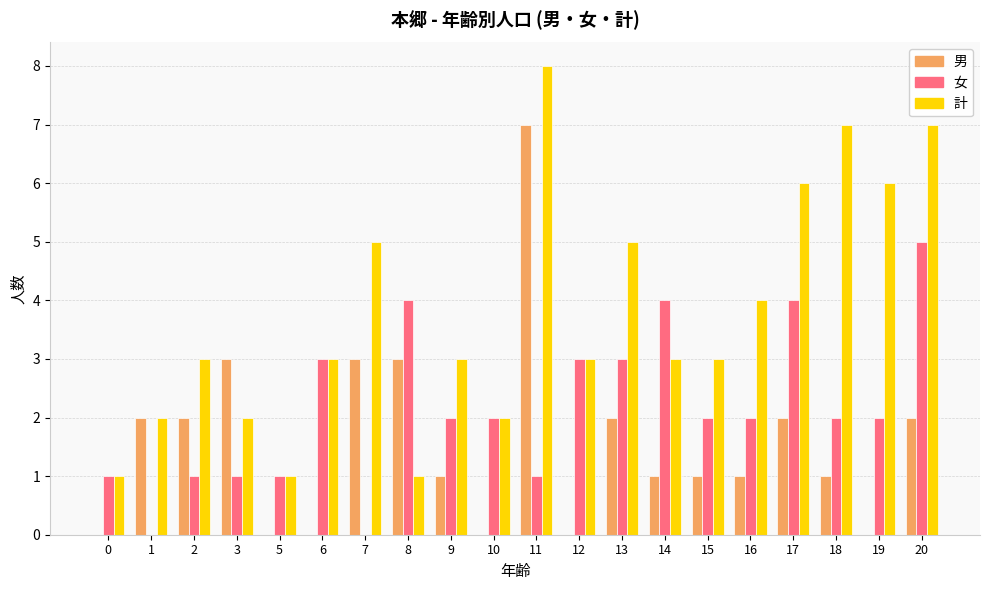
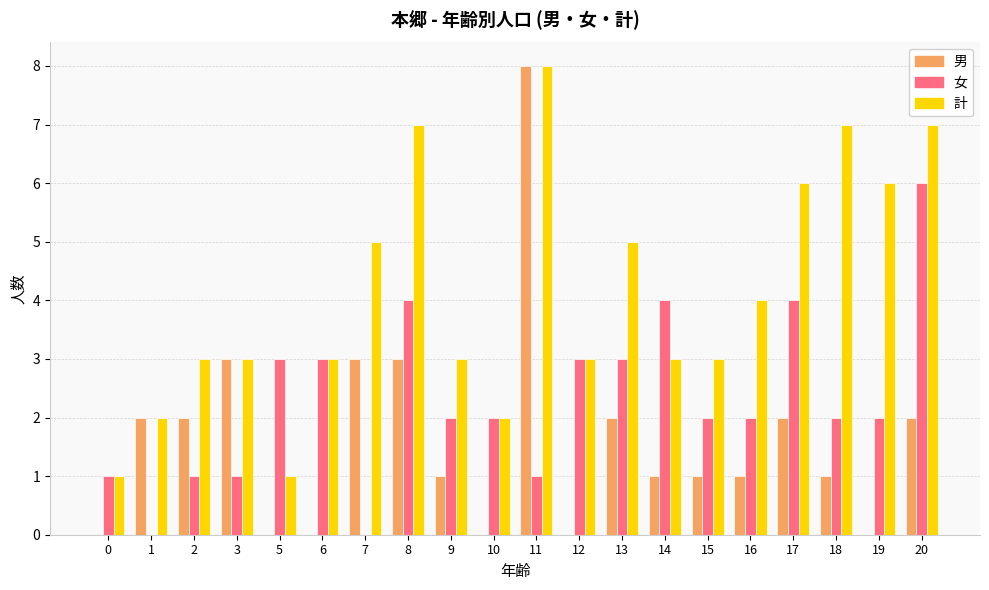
計, 3: 2 -> 3
女, 5: 1 -> 3
計, 8: 1 -> 7
男, 11: 7 -> 8
女, 20: 5 -> 6
